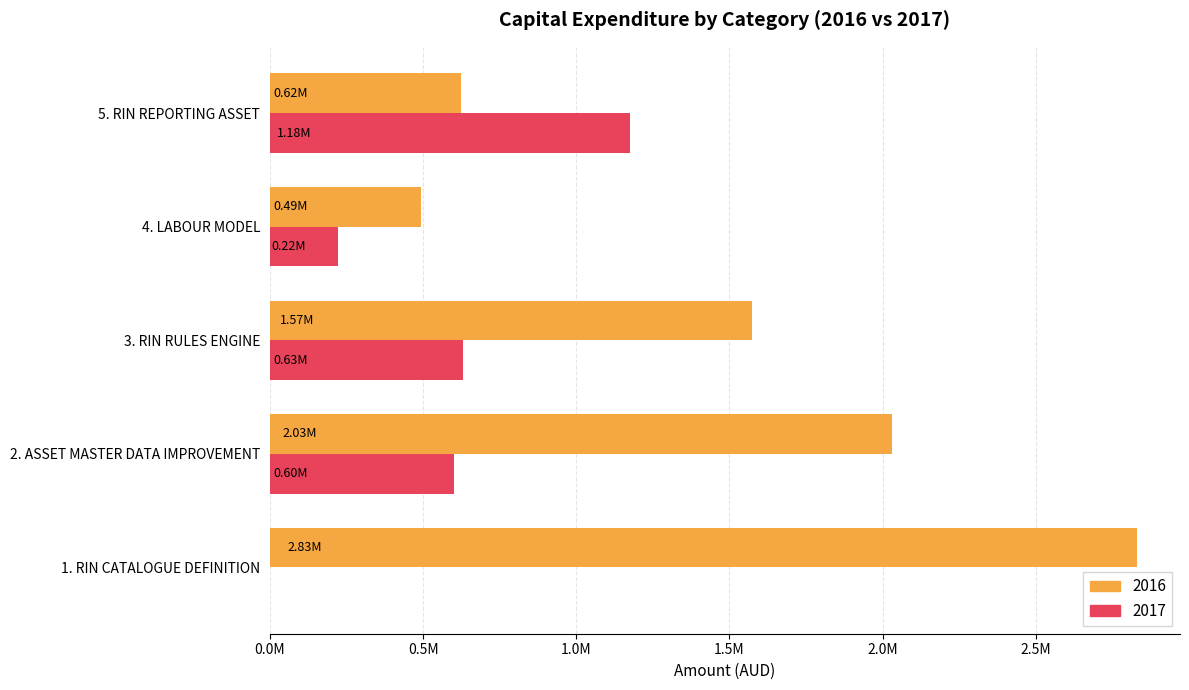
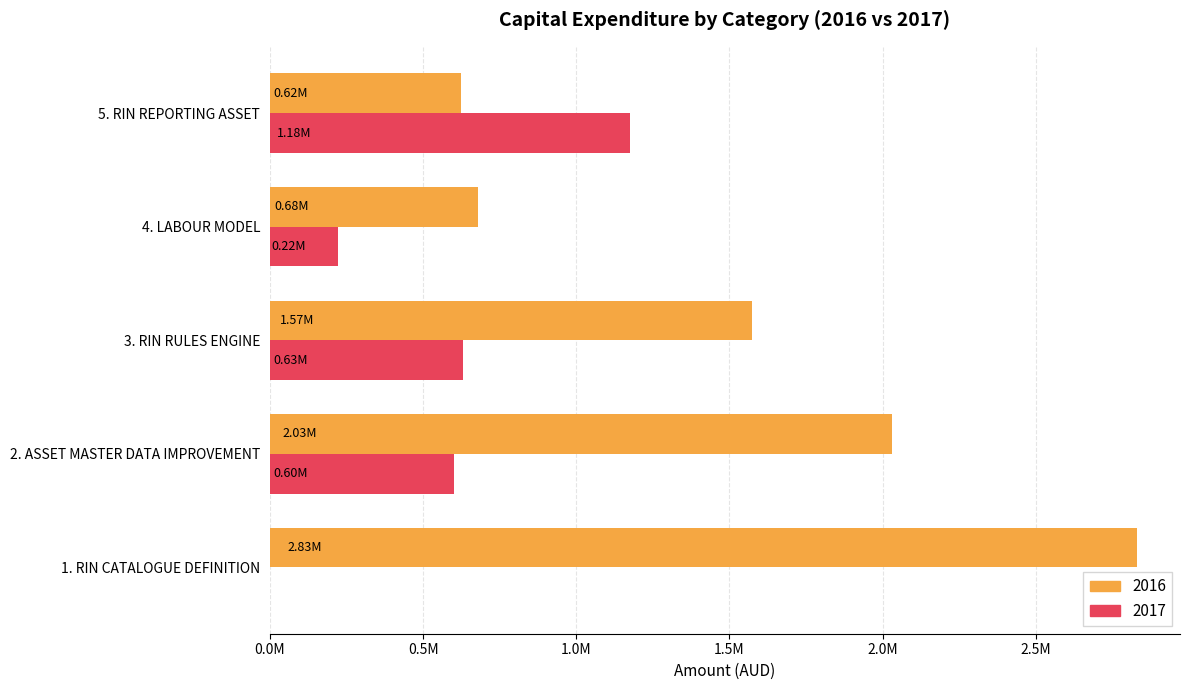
2016, 4. LABOUR MODEL: 0.49M -> 0.68M
